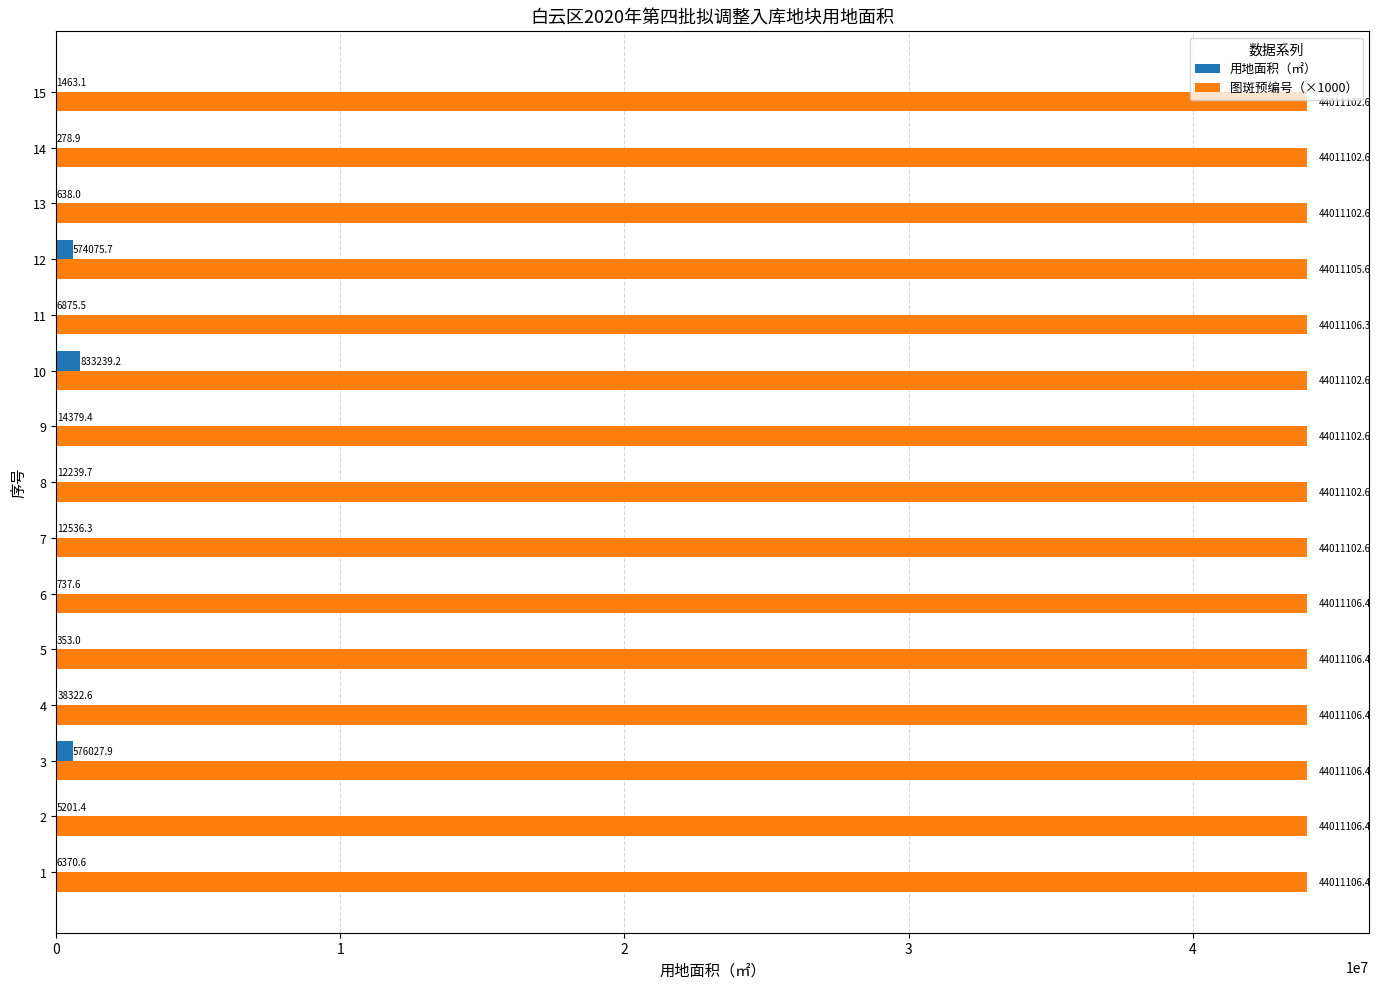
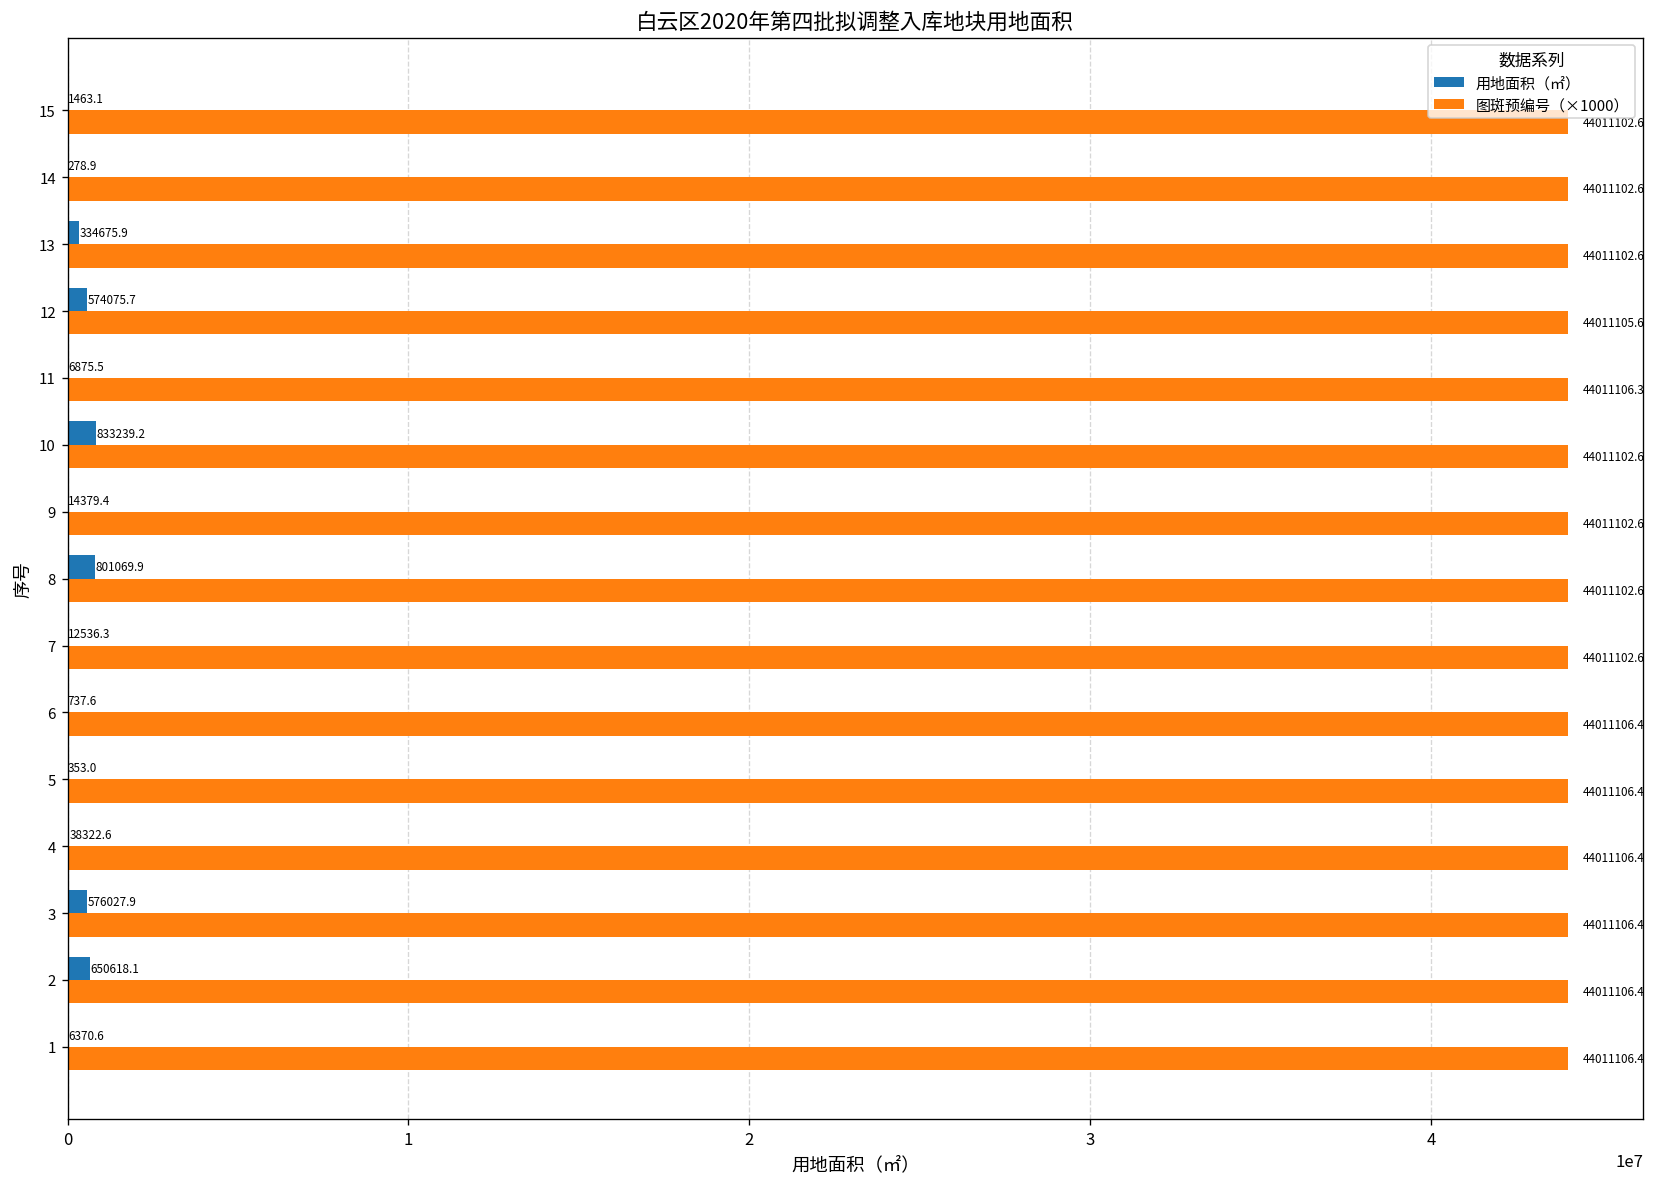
用地面积（㎡）, 13: 638.0 -> 334675.9
用地面积（㎡）, 8: 12239.7 -> 801069.9
用地面积（㎡）, 2: 5201.4 -> 650618.1
